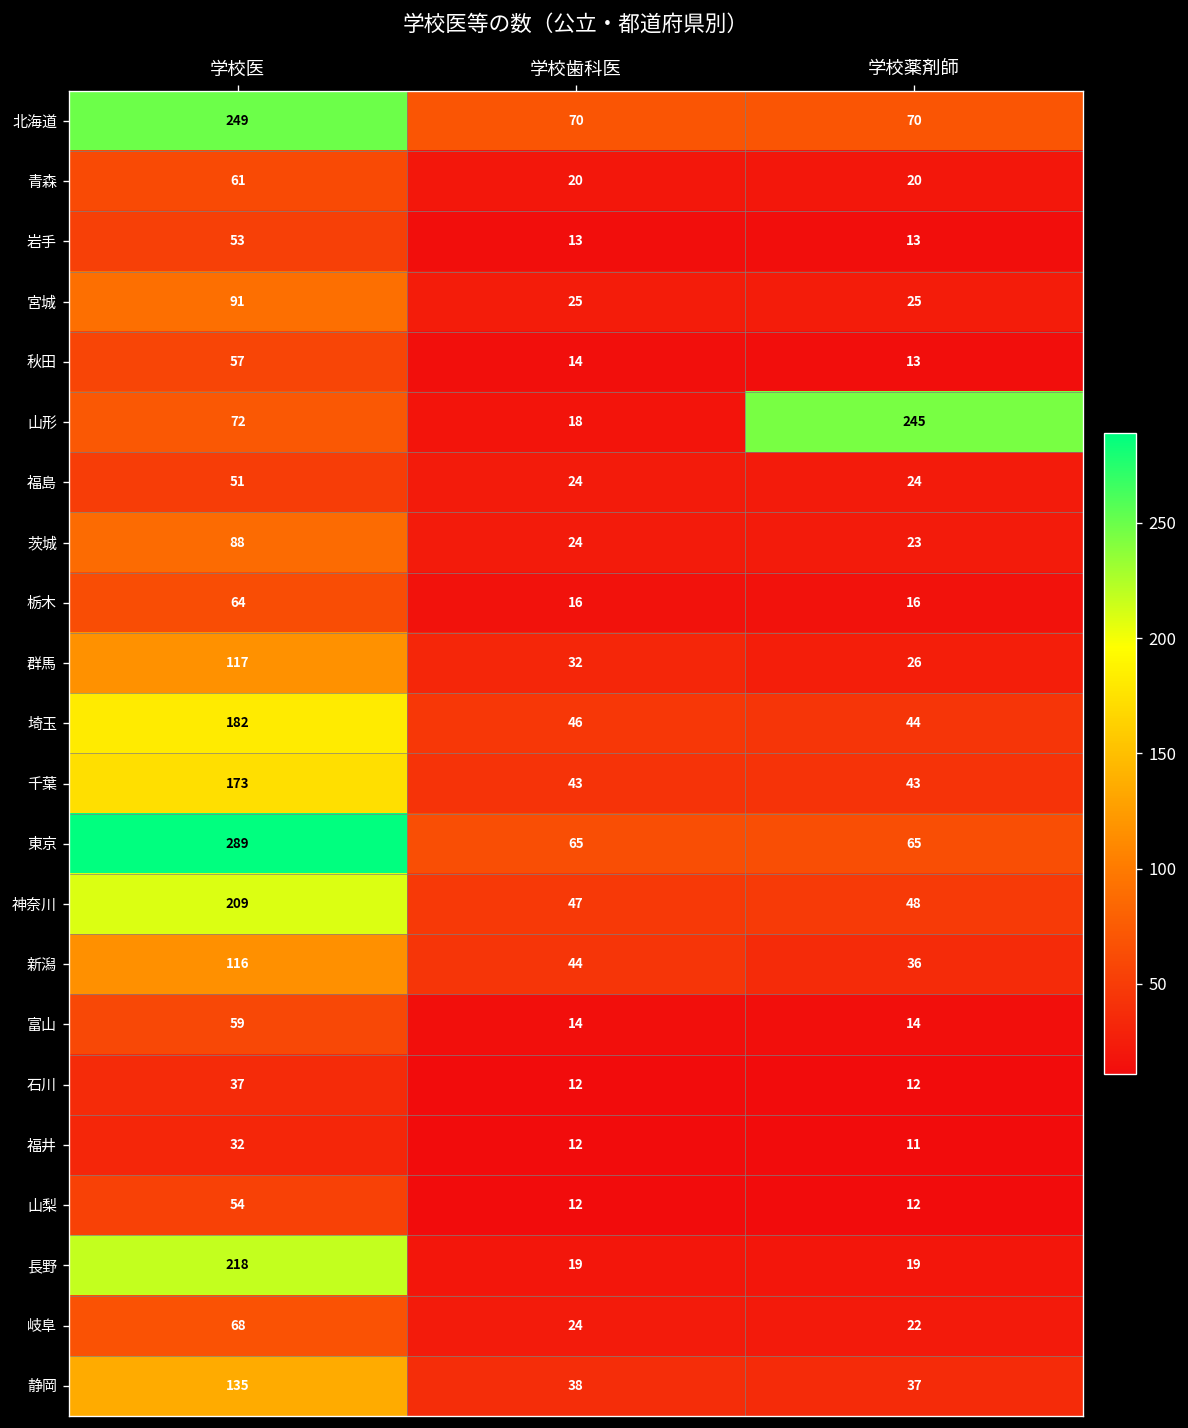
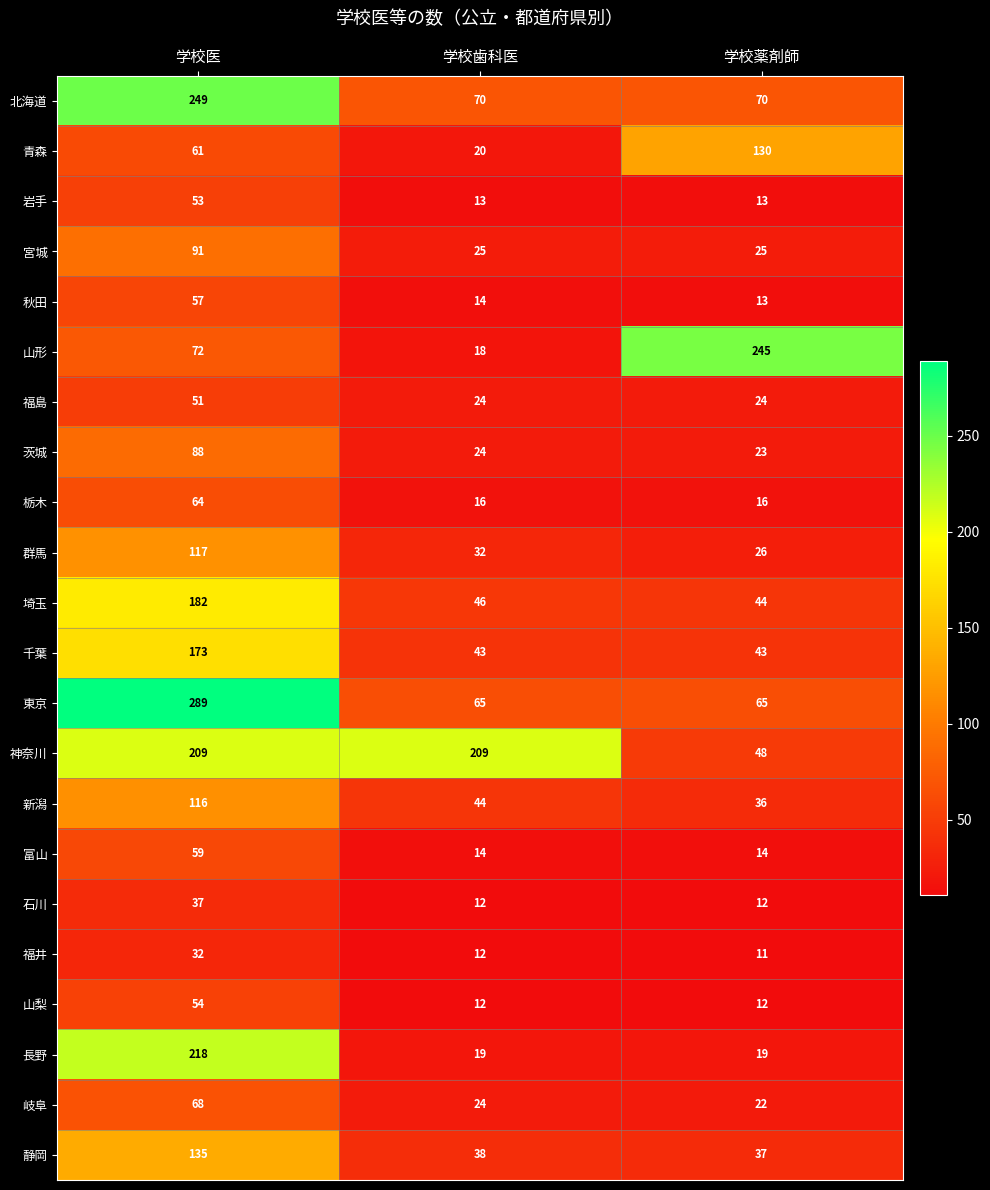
青森, 学校薬剤師: 20 -> 130
神奈川, 学校歯科医: 47 -> 209
